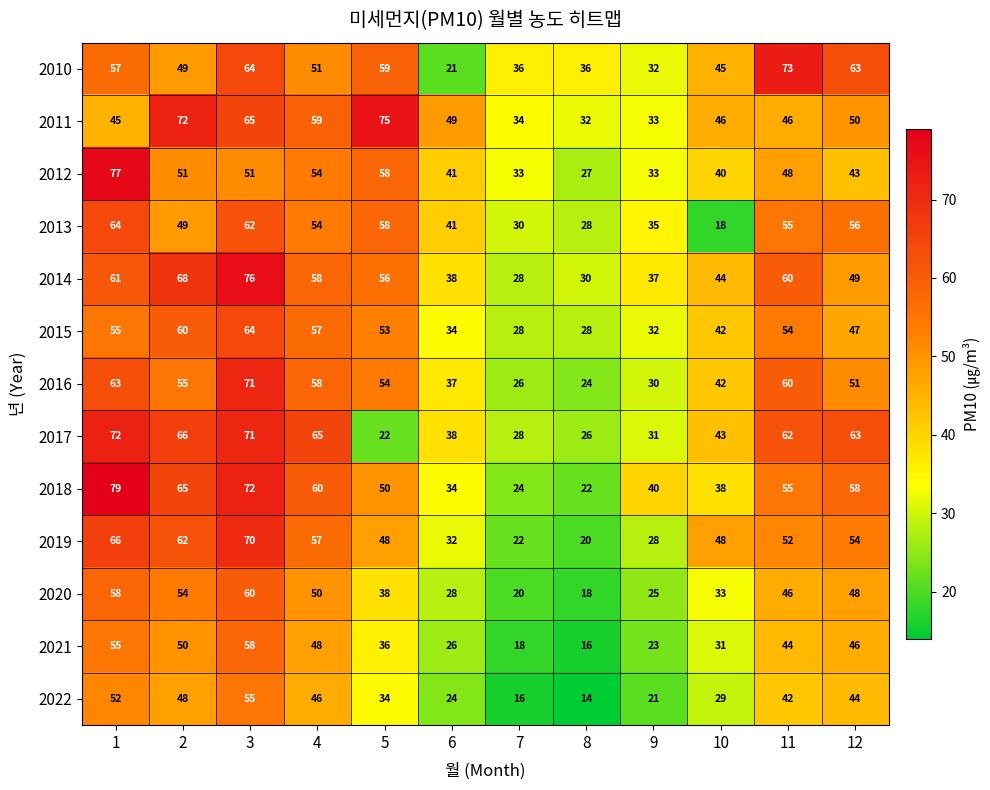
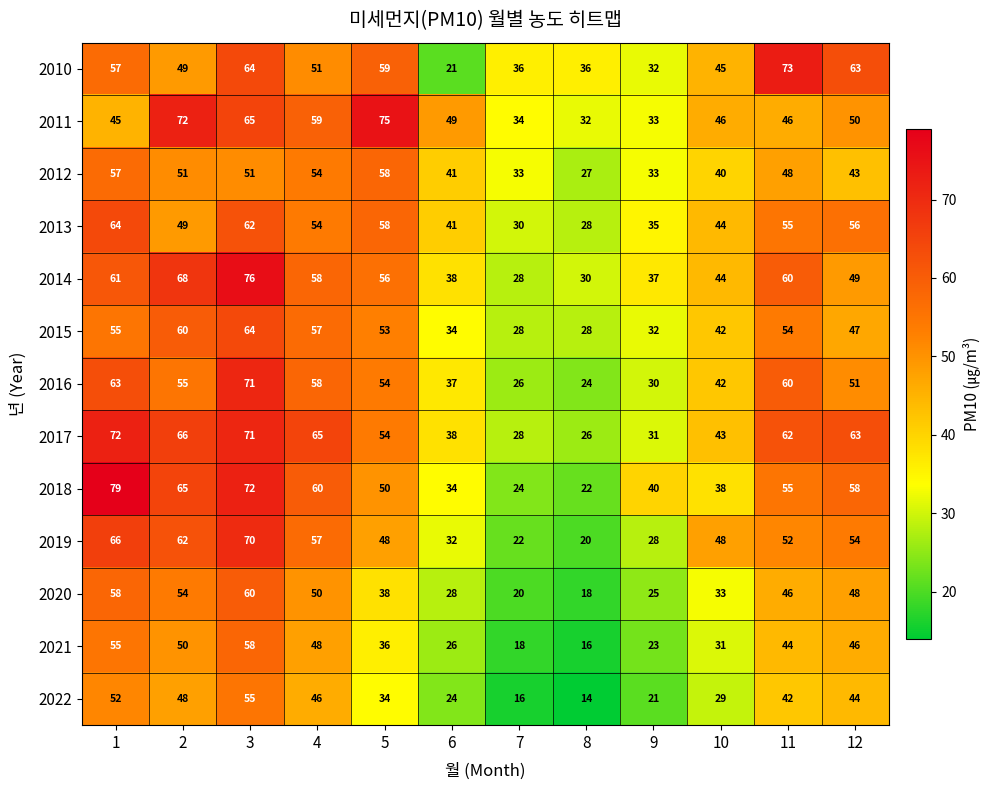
2012, 1: 77 -> 57
2013, 10: 18 -> 44
2017, 5: 22 -> 54
